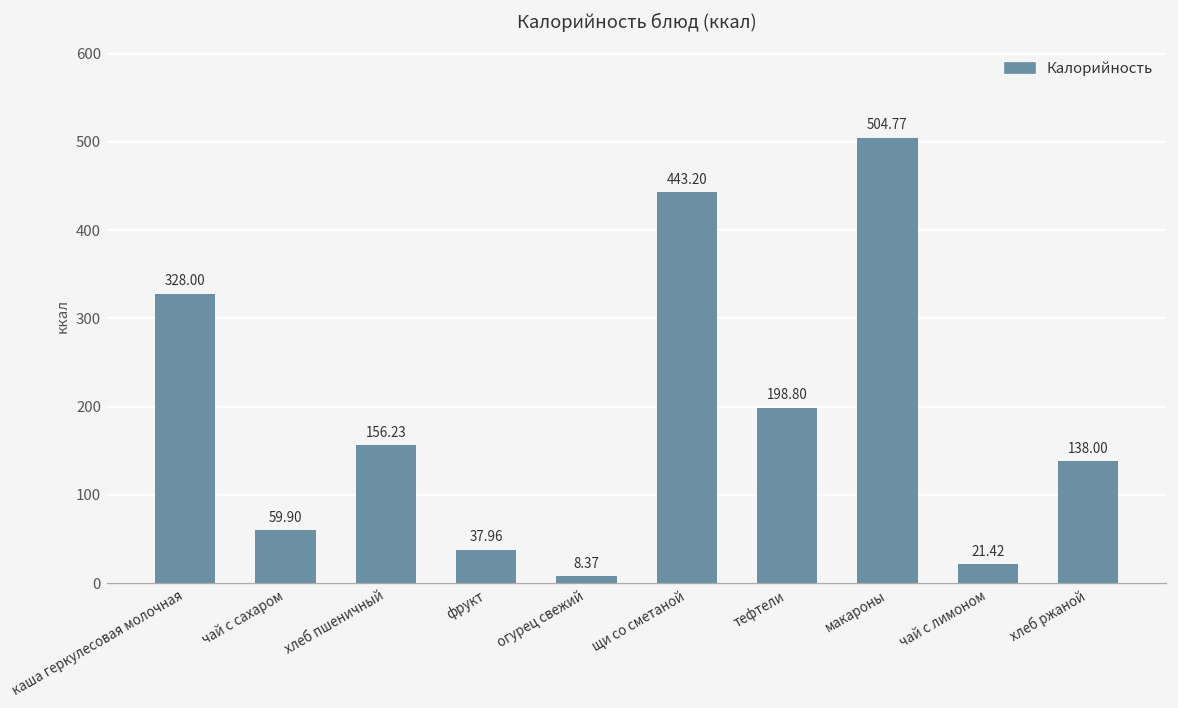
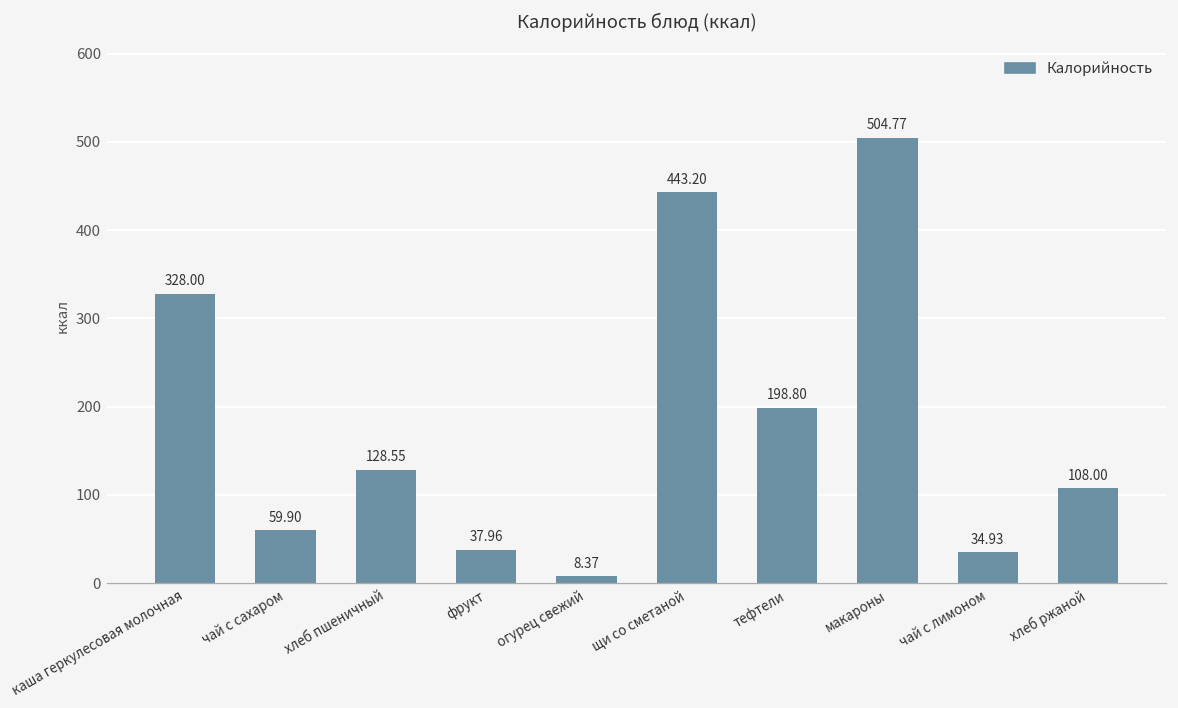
хлеб пшеничный: 156.23 -> 128.55
чай с лимоном: 21.42 -> 34.93
хлеб ржаной: 138.00 -> 108.00
